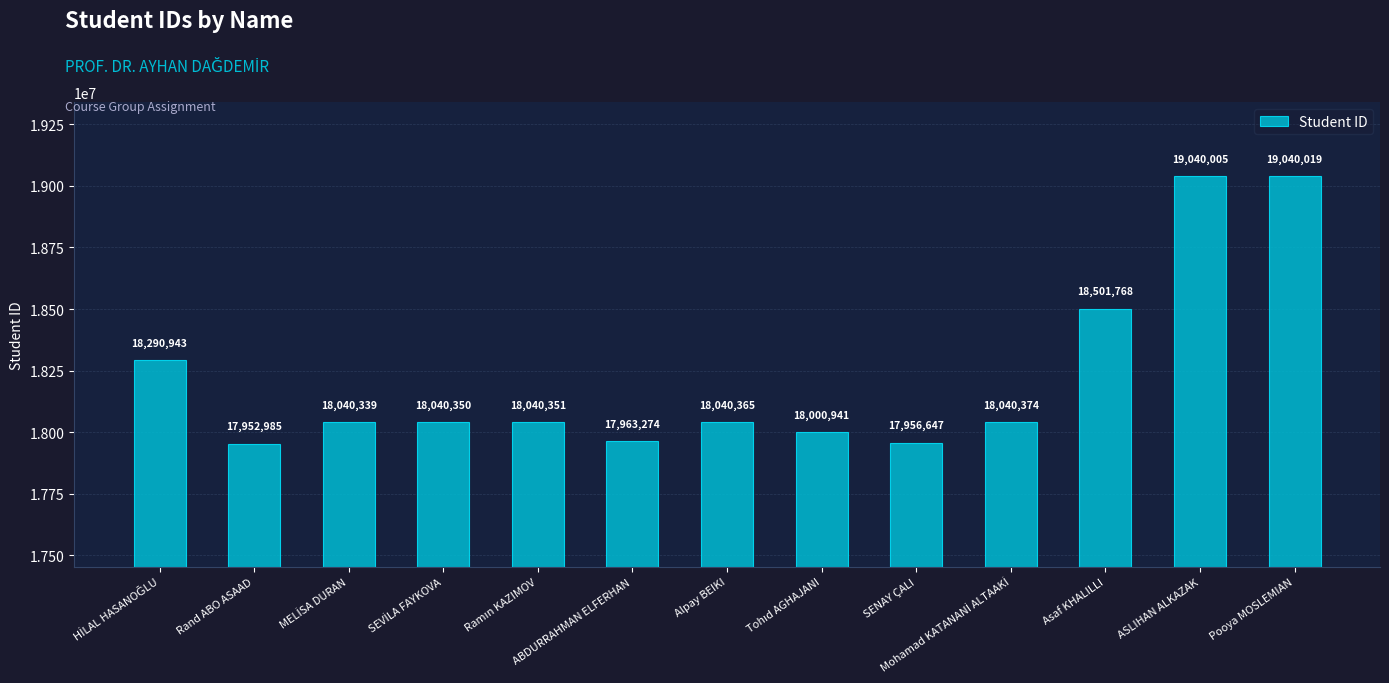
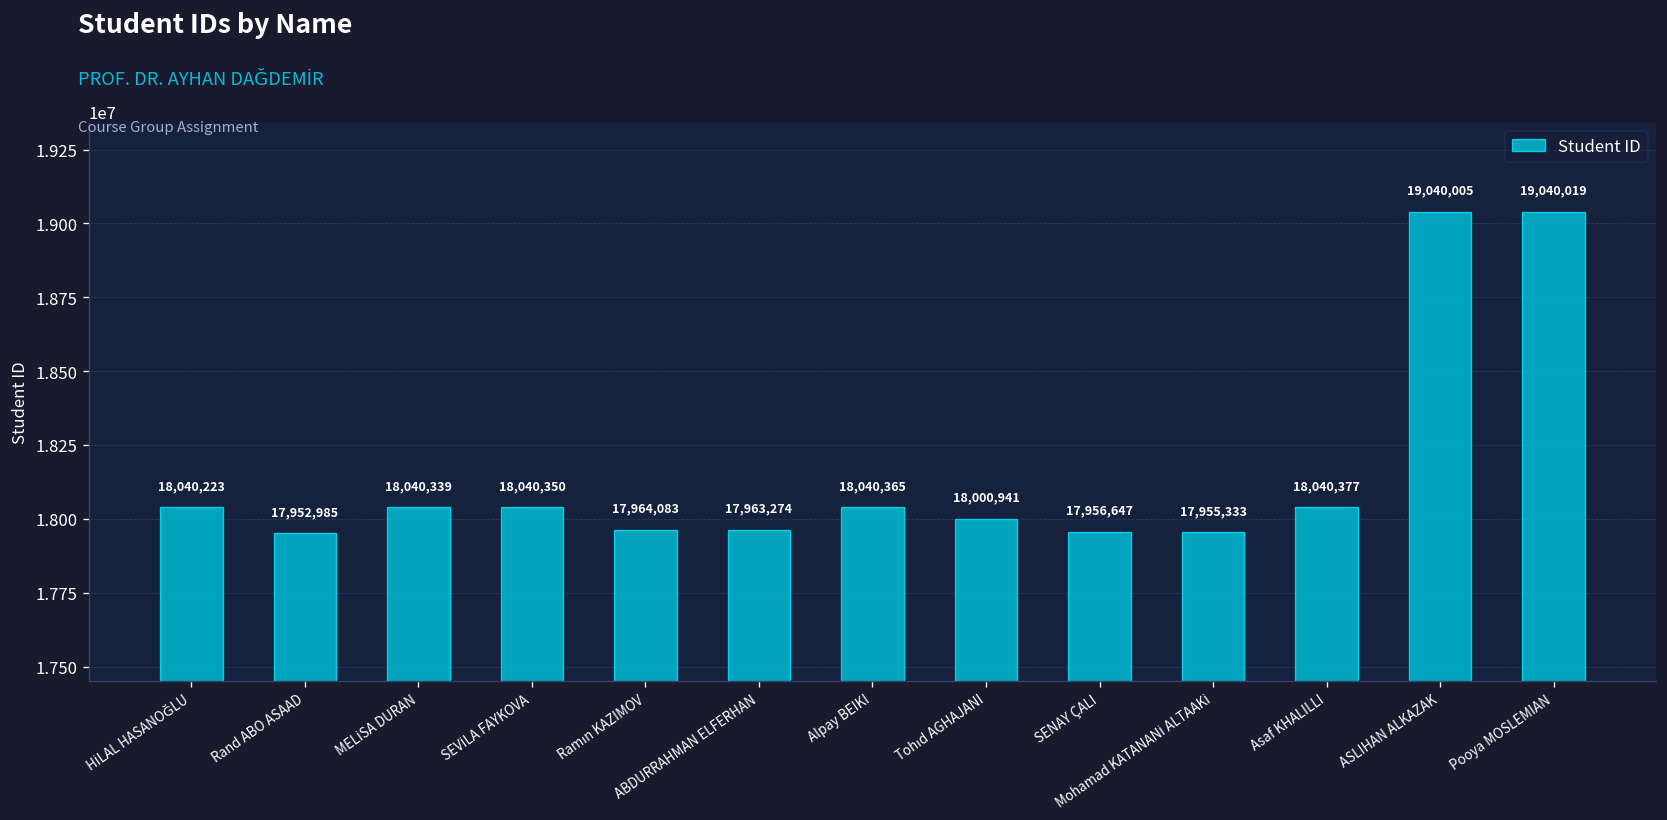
HİLAL HASANOĞLU: 18,290,943 -> 18,040,223
Ramın KAZIMOV: 18,040,351 -> 17,964,083
Mohamad KATANANİ ALTAAKİ: 18,040,374 -> 17,955,333
Asaf KHALILLI: 18,501,768 -> 18,040,377
